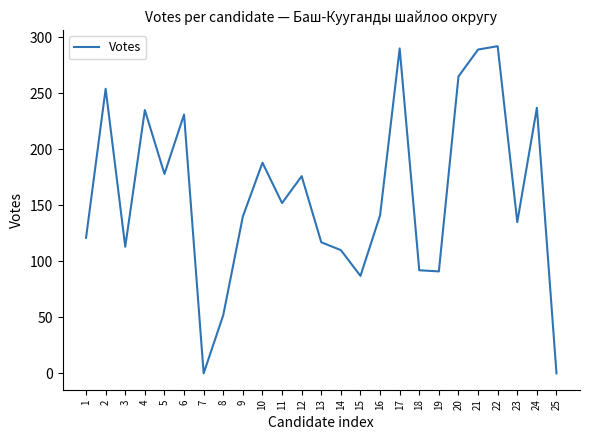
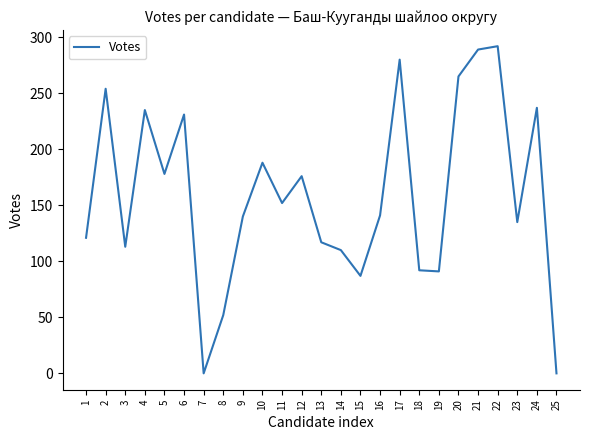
17: 290 -> 280
